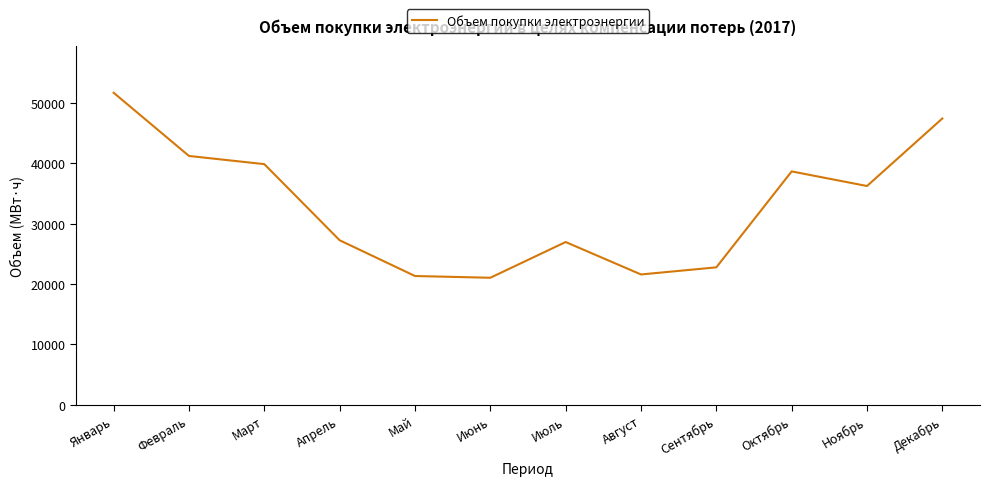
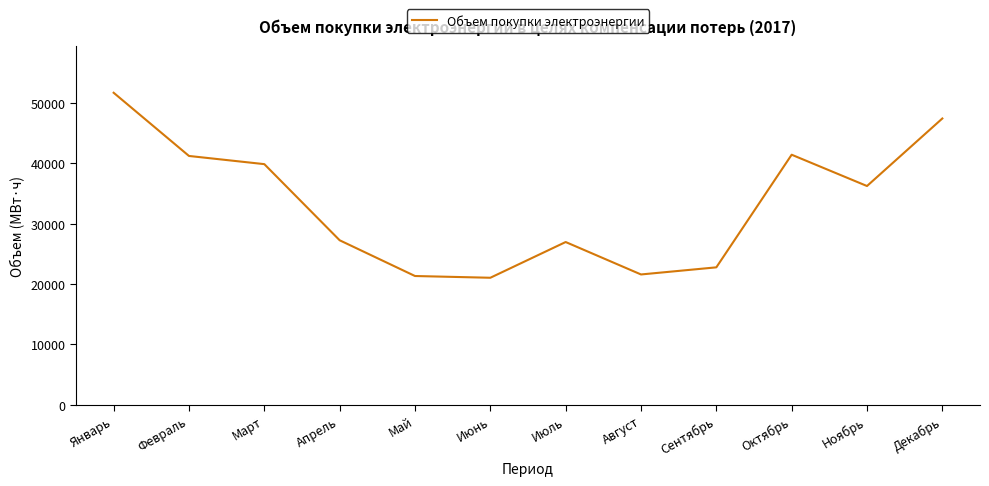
Октябрь: 39000 -> 41000
